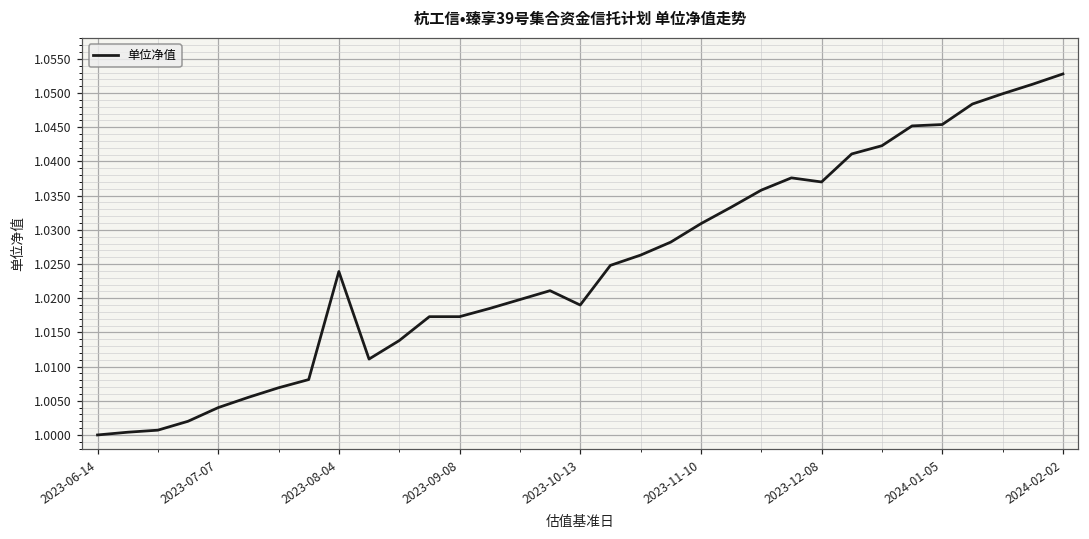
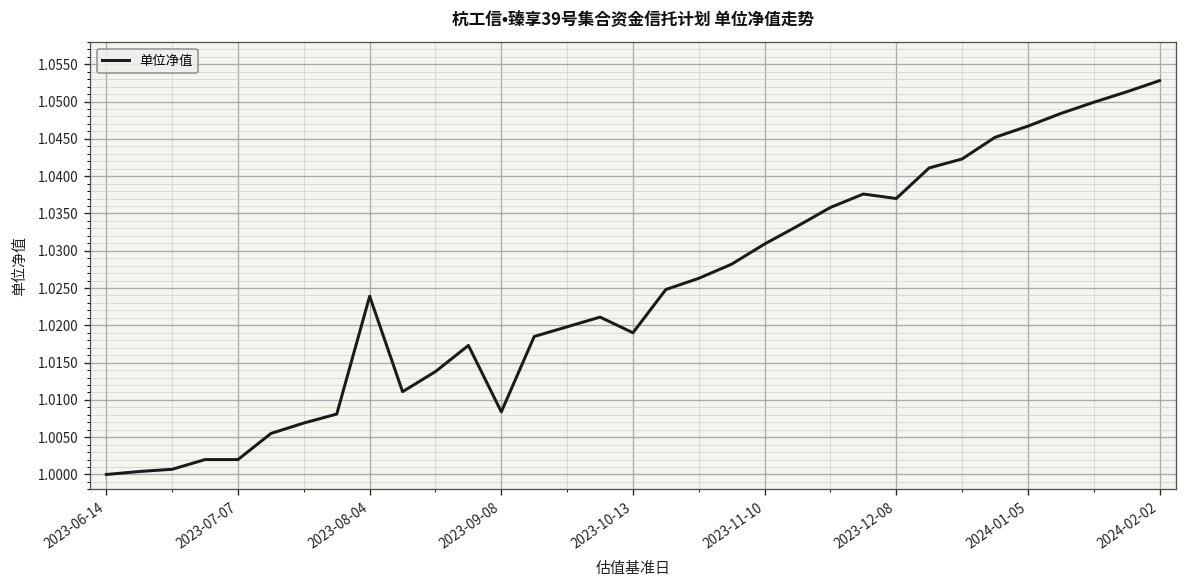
2023-07-07: 1.004 -> 1.002
2023-09-08: 1.017 -> 1.008
2024-01-05: 1.045 -> 1.047
